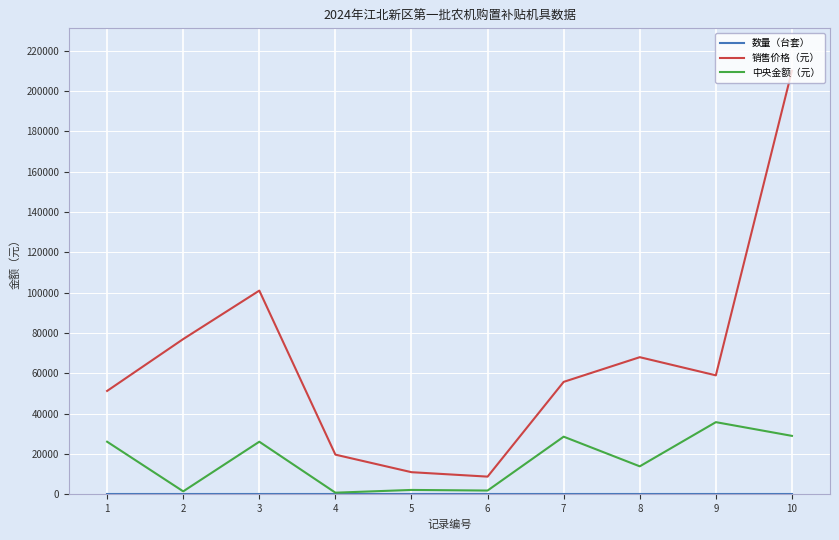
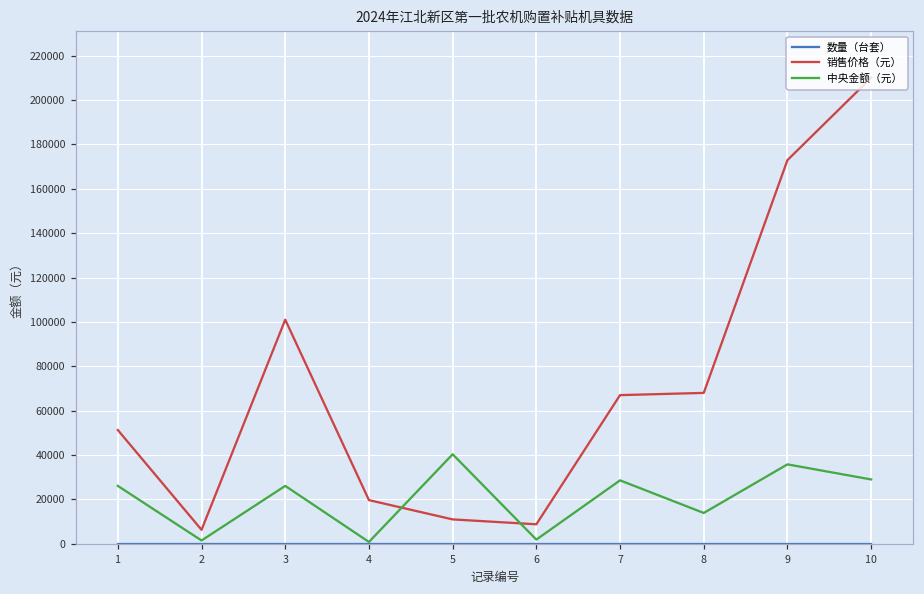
销售价格（元）, 2: 77000 -> 6000
中央金额（元）, 5: 2000 -> 40000
销售价格（元）, 7: 56000 -> 67000
销售价格（元）, 9: 59000 -> 173000
